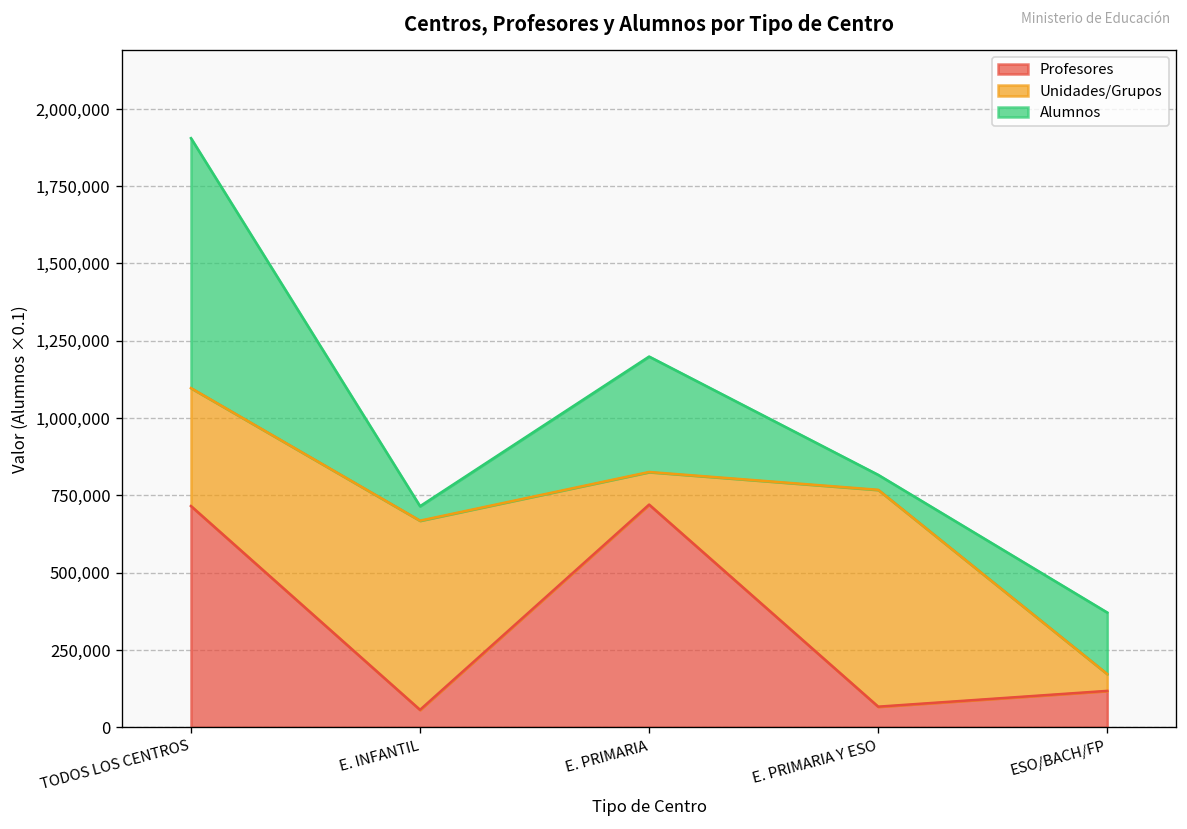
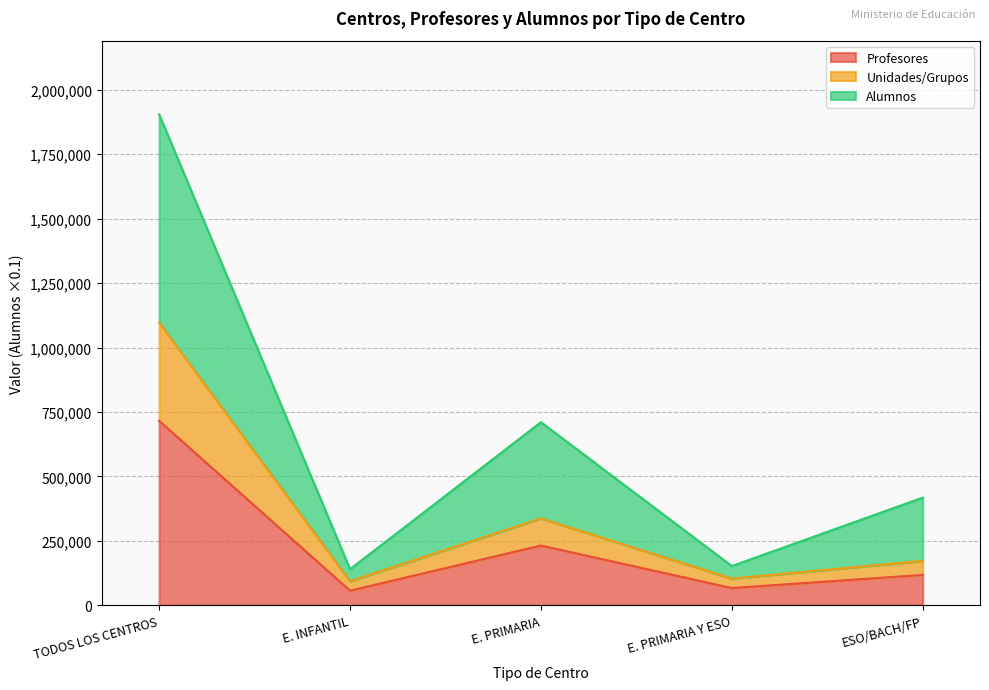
Unidades/Grupos, E. INFANTIL: 610,000 -> 40,000
Profesores, E. PRIMARIA: 720,000 -> 230,000
Unidades/Grupos, E. PRIMARIA Y ESO: 700,000 -> 40,000
Alumnos, ESO/BACH/FP: 200,000 -> 250,000
